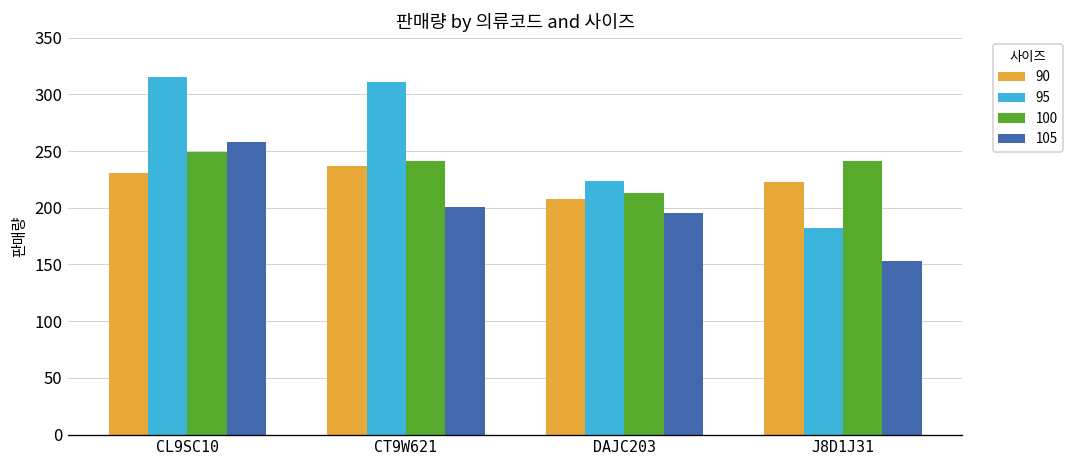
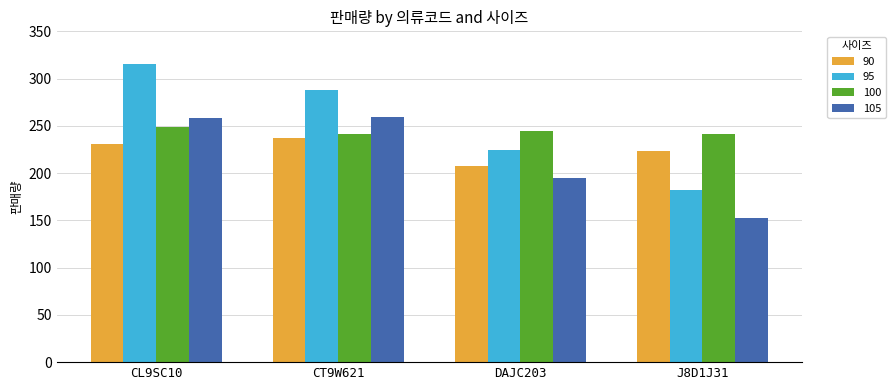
95, CT9W621: 310 -> 290
105, CT9W621: 200 -> 260
100, DAJC203: 210 -> 250
